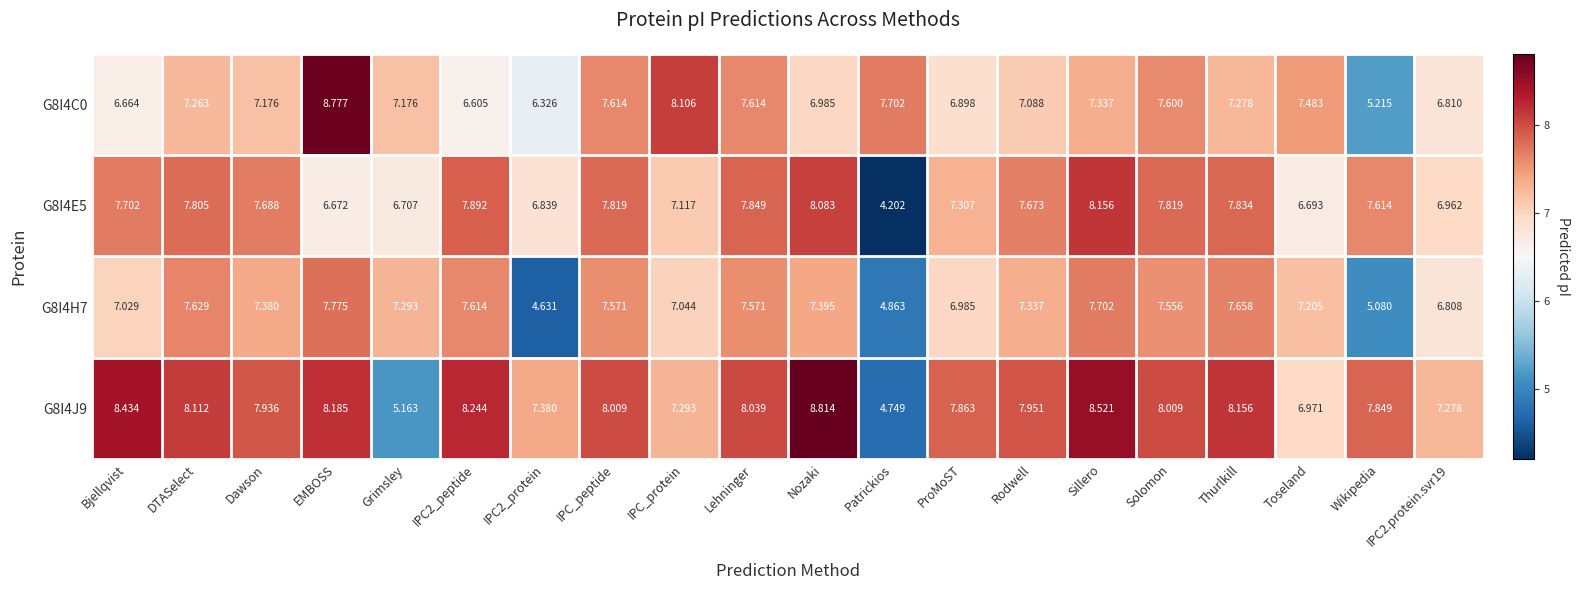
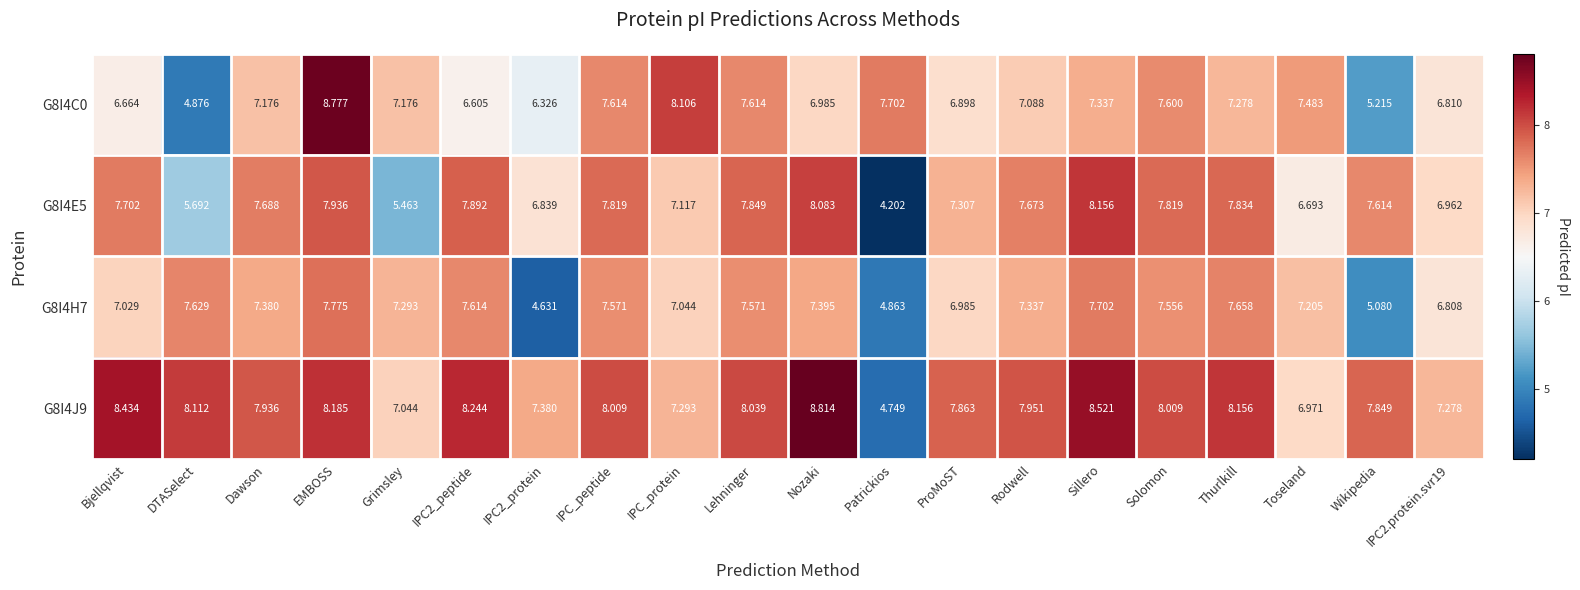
G8I4C0, DTASelect: 7.263 -> 4.876
G8I4E5, DTASelect: 7.805 -> 5.692
G8I4E5, EMBOSS: 6.672 -> 7.936
G8I4E5, Grimsley: 6.707 -> 5.463
G8I4J9, Grimsley: 5.163 -> 7.044
